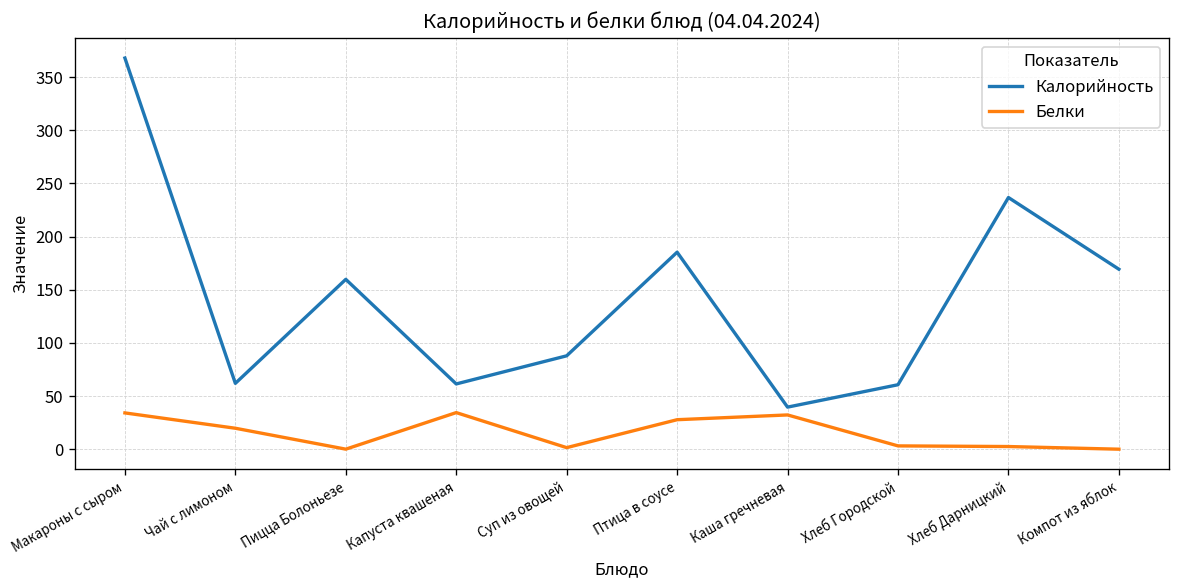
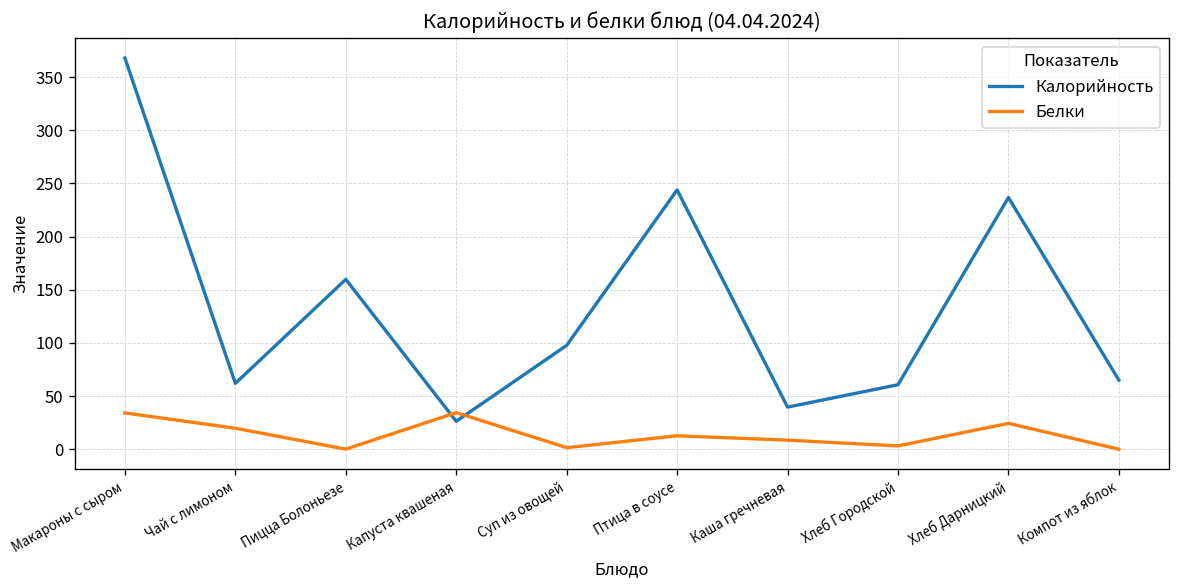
Калорийность, Капуста квашеная: 60 -> 30
Калорийность, Суп из овощей: 90 -> 100
Калорийность, Птица в соусе: 190 -> 240
Белки, Птица в соусе: 30 -> 10
Белки, Каша гречневая: 30 -> 10
Белки, Хлеб Дарницкий: 0 -> 20
Калорийность, Компот из яблок: 170 -> 70
